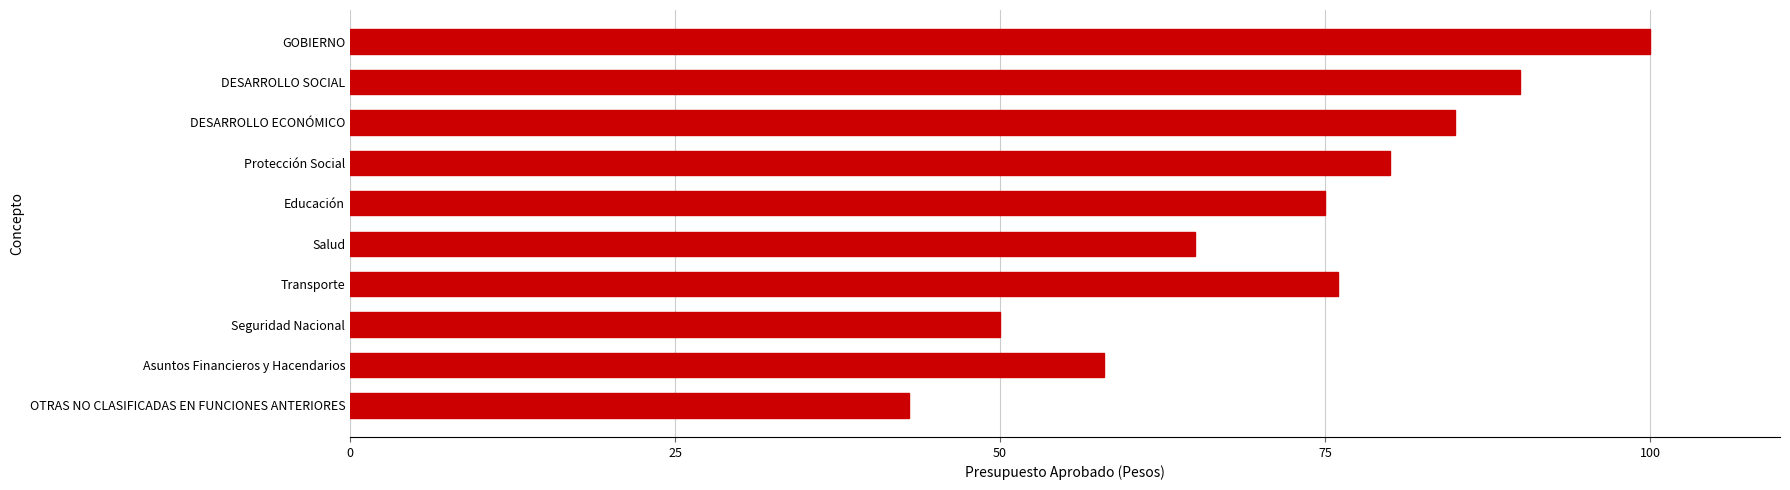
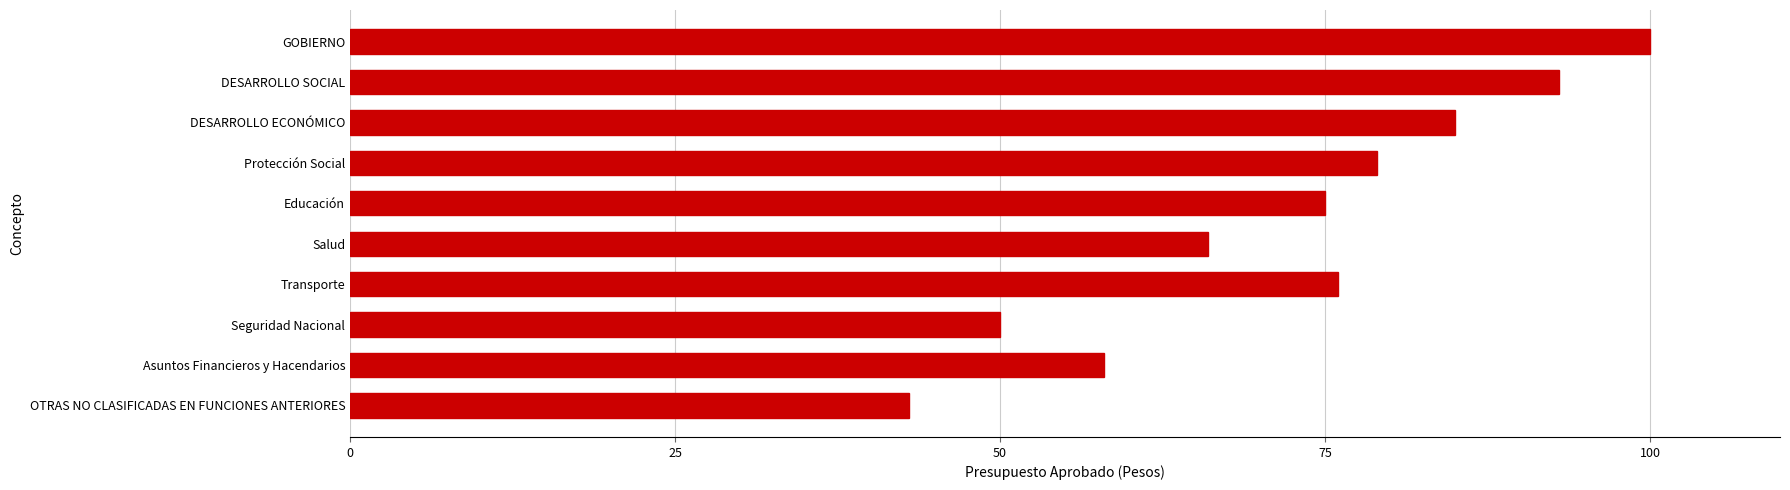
DESARROLLO SOCIAL: 90 -> 93
Protección Social: 80 -> 79
Salud: 65 -> 66
